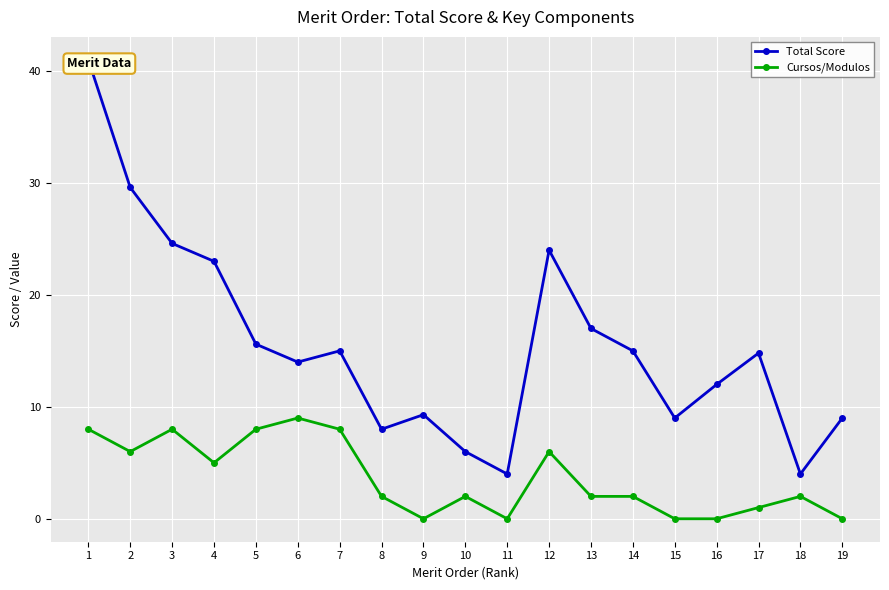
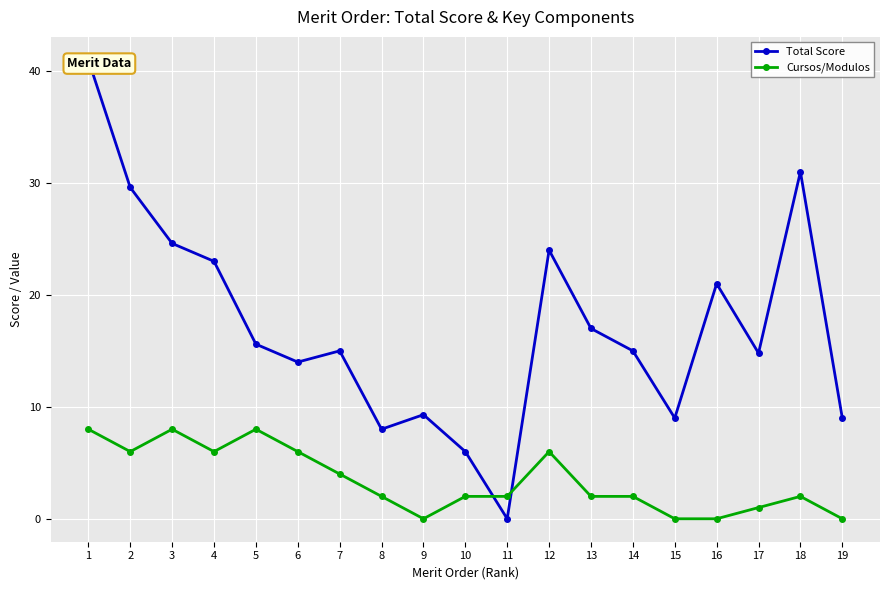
Cursos/Modulos, 4: 5 -> 6
Cursos/Modulos, 6: 9 -> 6
Cursos/Modulos, 7: 8 -> 4
Total Score, 11: 4 -> 0
Cursos/Modulos, 11: 0 -> 2
Total Score, 16: 12 -> 21
Total Score, 18: 4 -> 31
